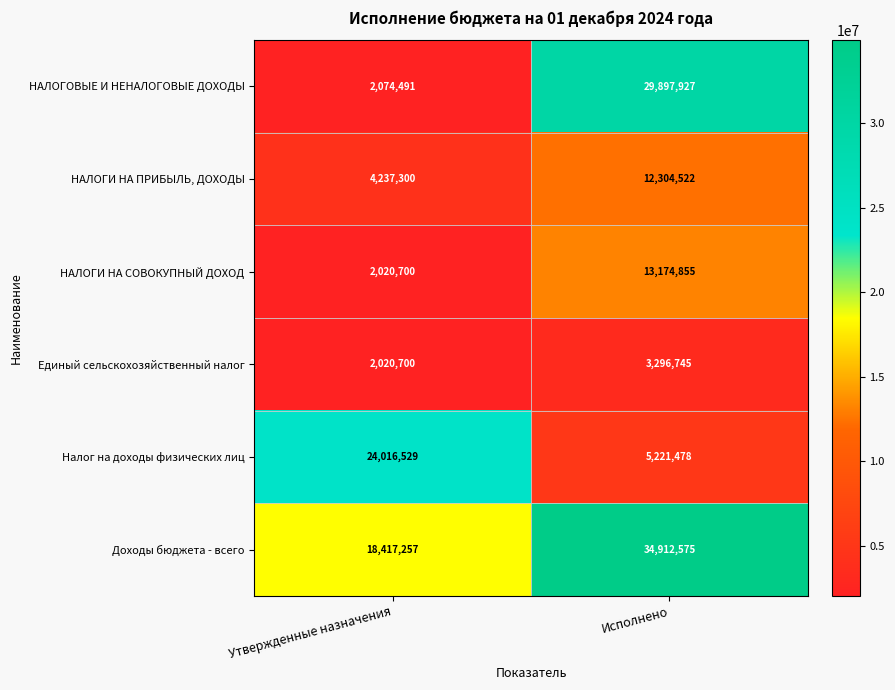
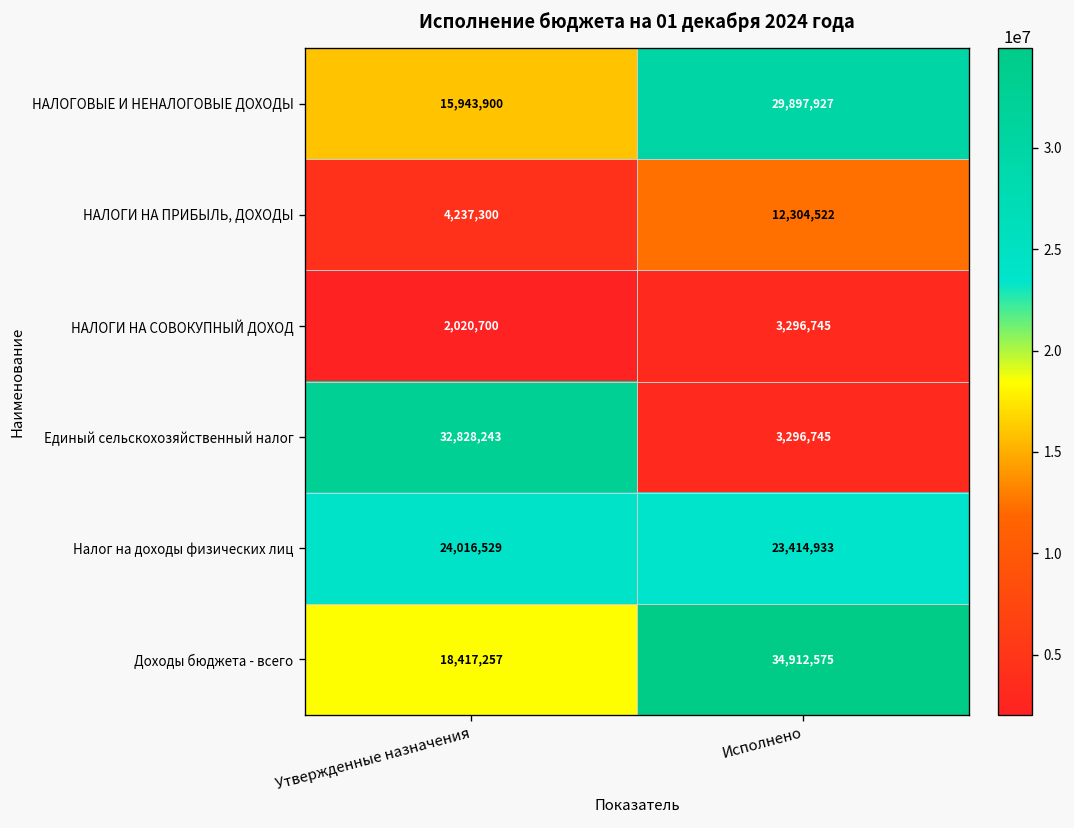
НАЛОГОВЫЕ И НЕНАЛОГОВЫЕ ДОХОДЫ, Утвержденные назначения: 2,074,491 -> 15,943,900
НАЛОГИ НА СОВОКУПНЫЙ ДОХОД, Исполнено: 13,174,855 -> 3,296,745
Единый сельскохозяйственный налог, Утвержденные назначения: 2,020,700 -> 32,828,243
Налог на доходы физических лиц, Исполнено: 5,221,478 -> 23,414,933
